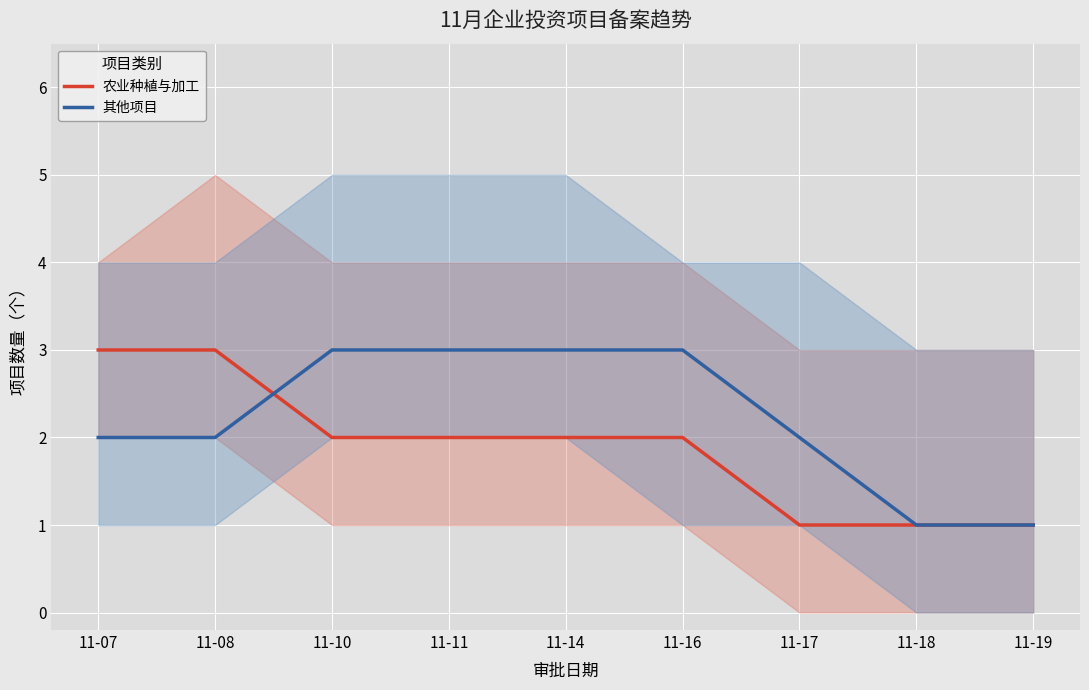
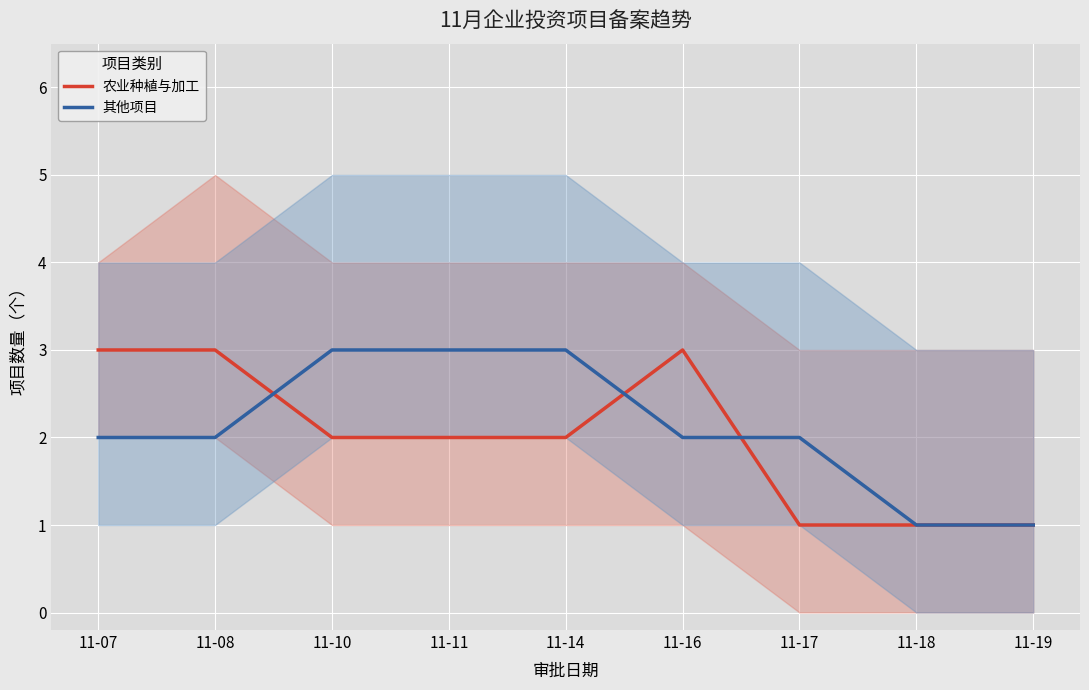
农业种植与加工, 11-16: 2 -> 3
其他项目, 11-16: 3 -> 2
